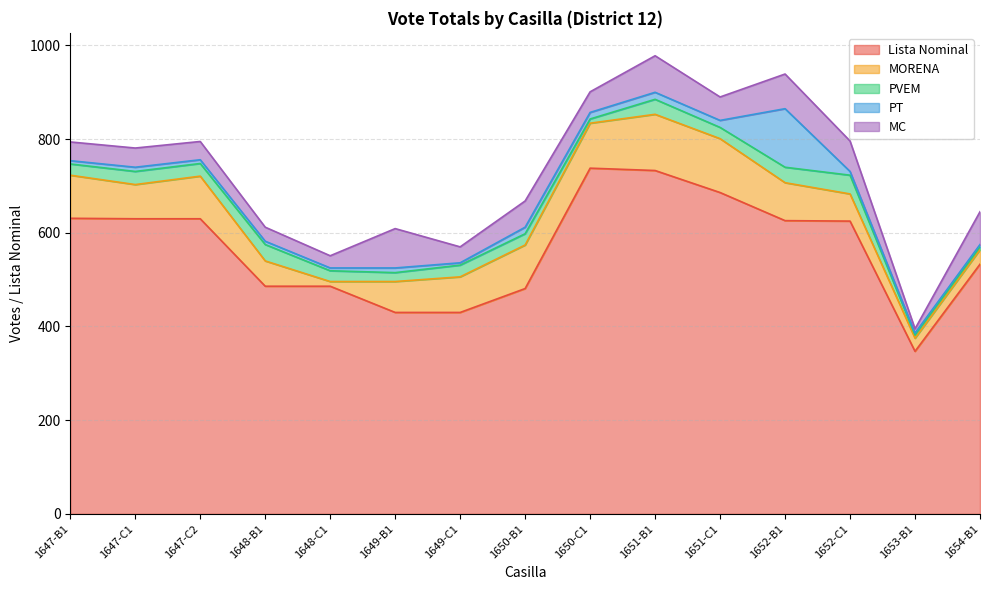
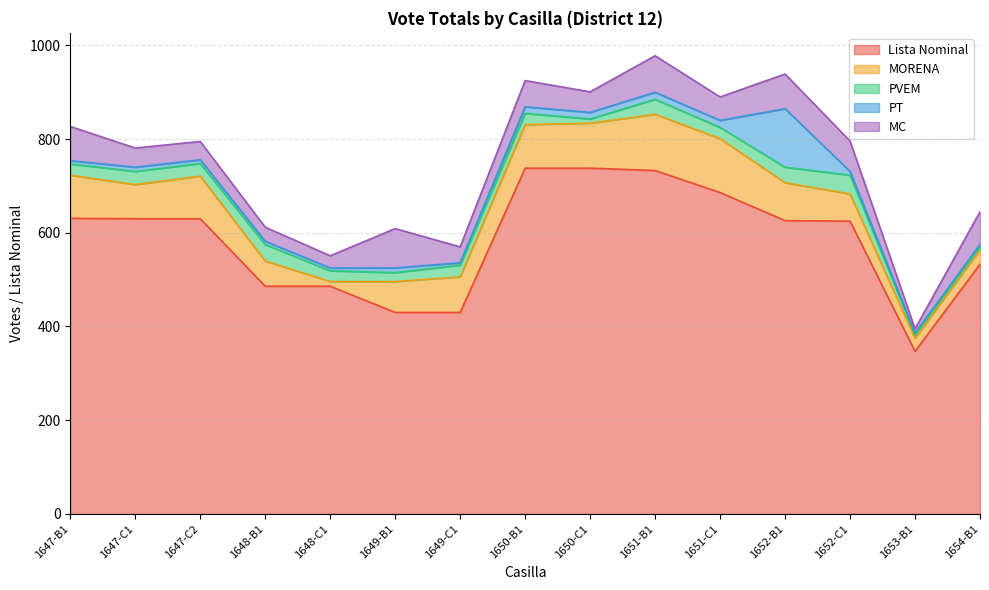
MC, 1647-B1: 40 -> 70
Lista Nominal, 1650-B1: 480 -> 740
